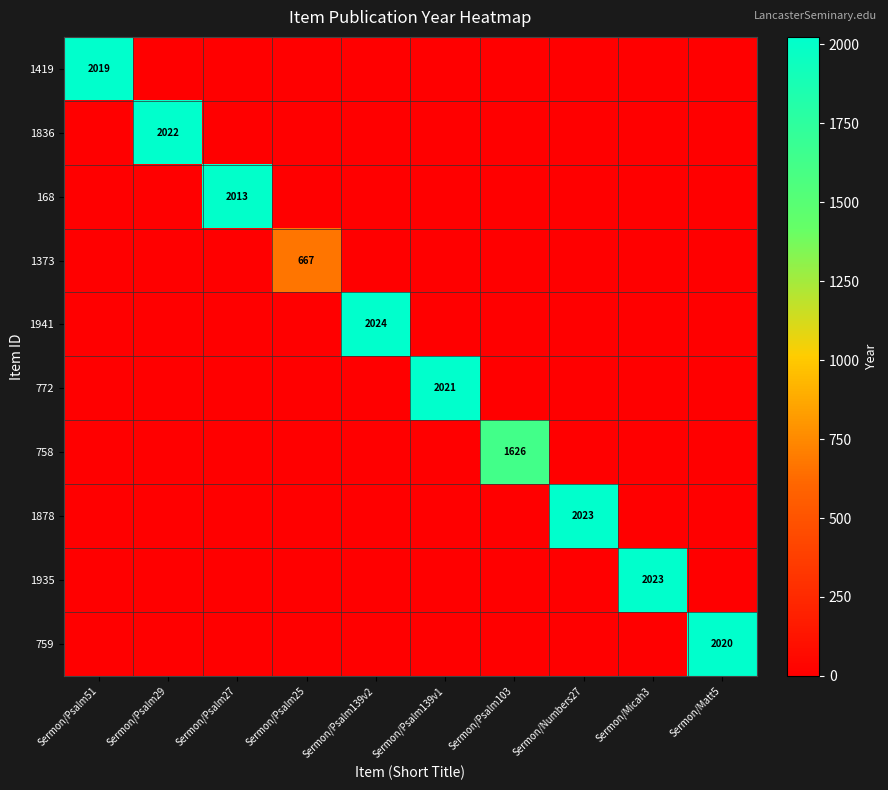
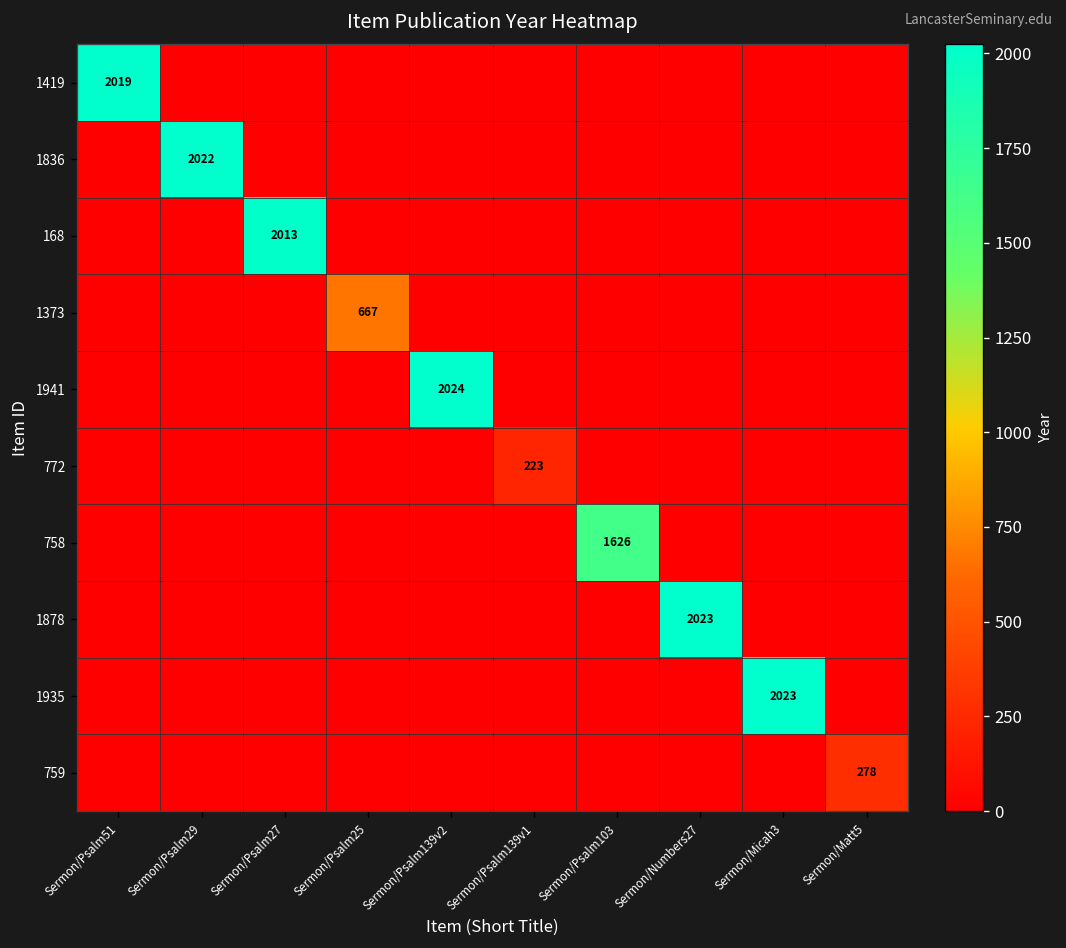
772, Sermon/Psalm139v1: 2021 -> 223
759, Sermon/Matt5: 2020 -> 278
